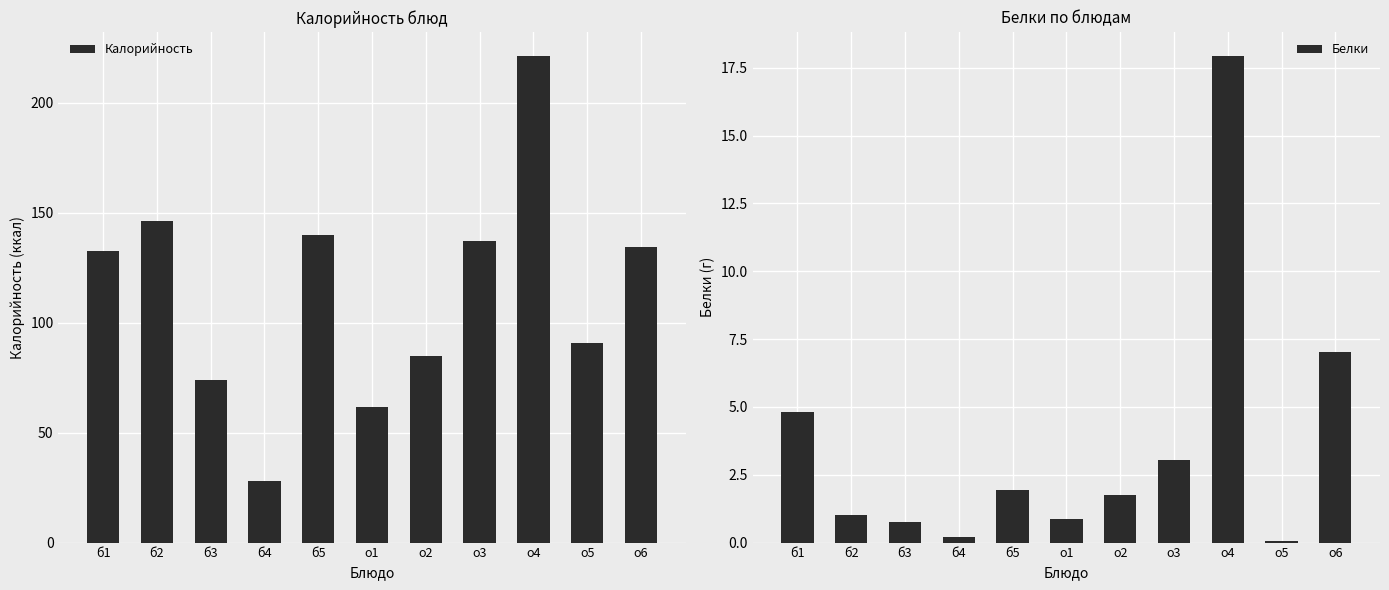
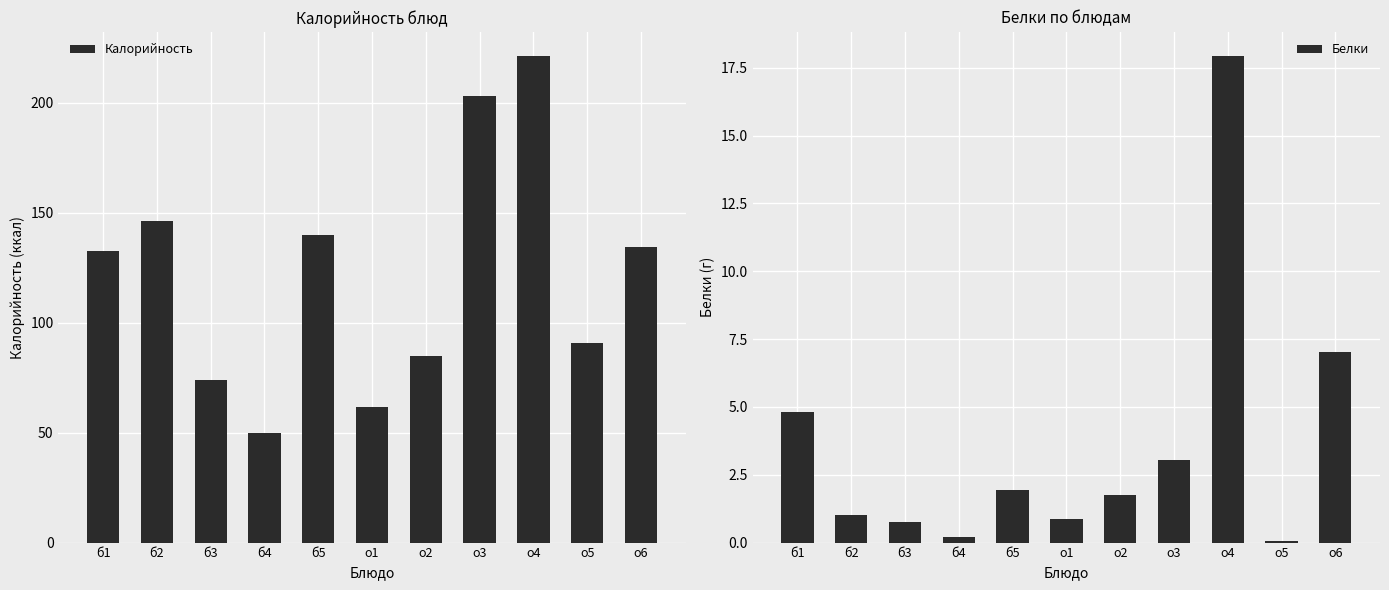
Калорийность блюд, б4: 28 -> 50
Калорийность блюд, о3: 137 -> 203
